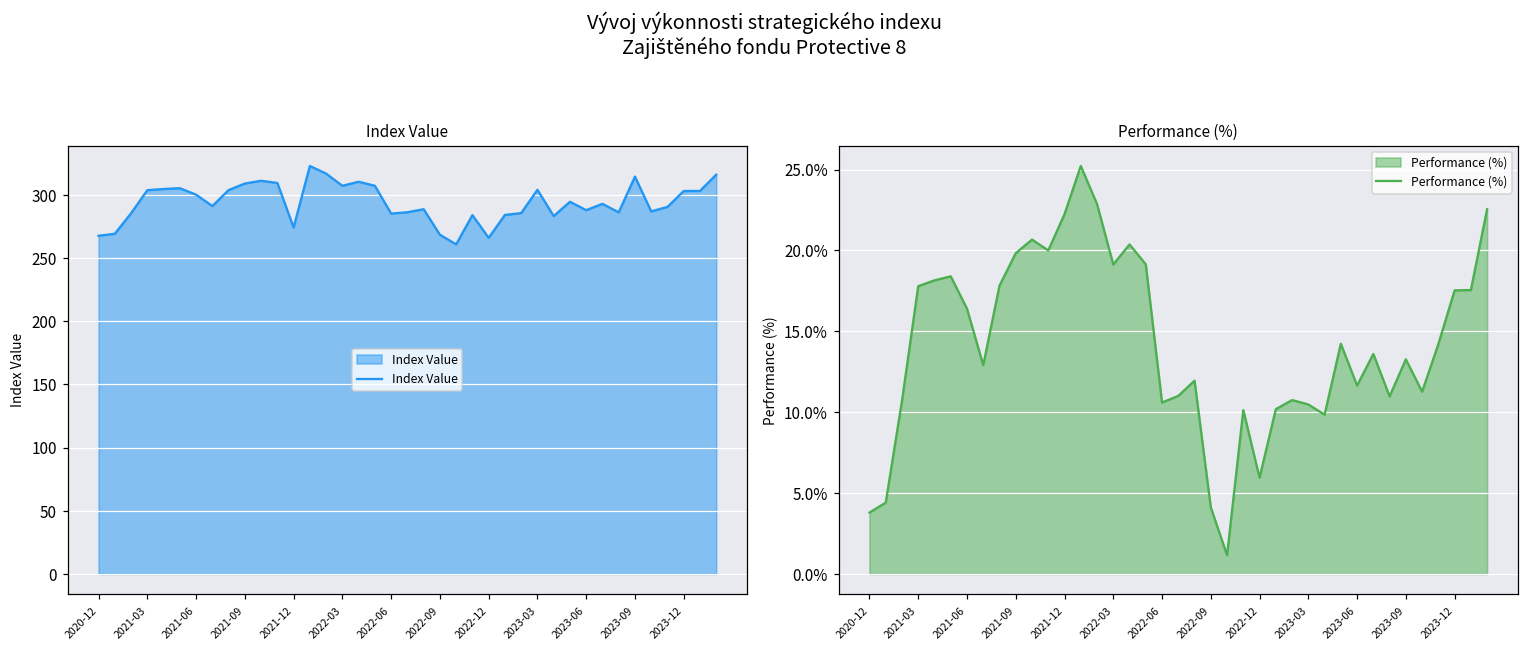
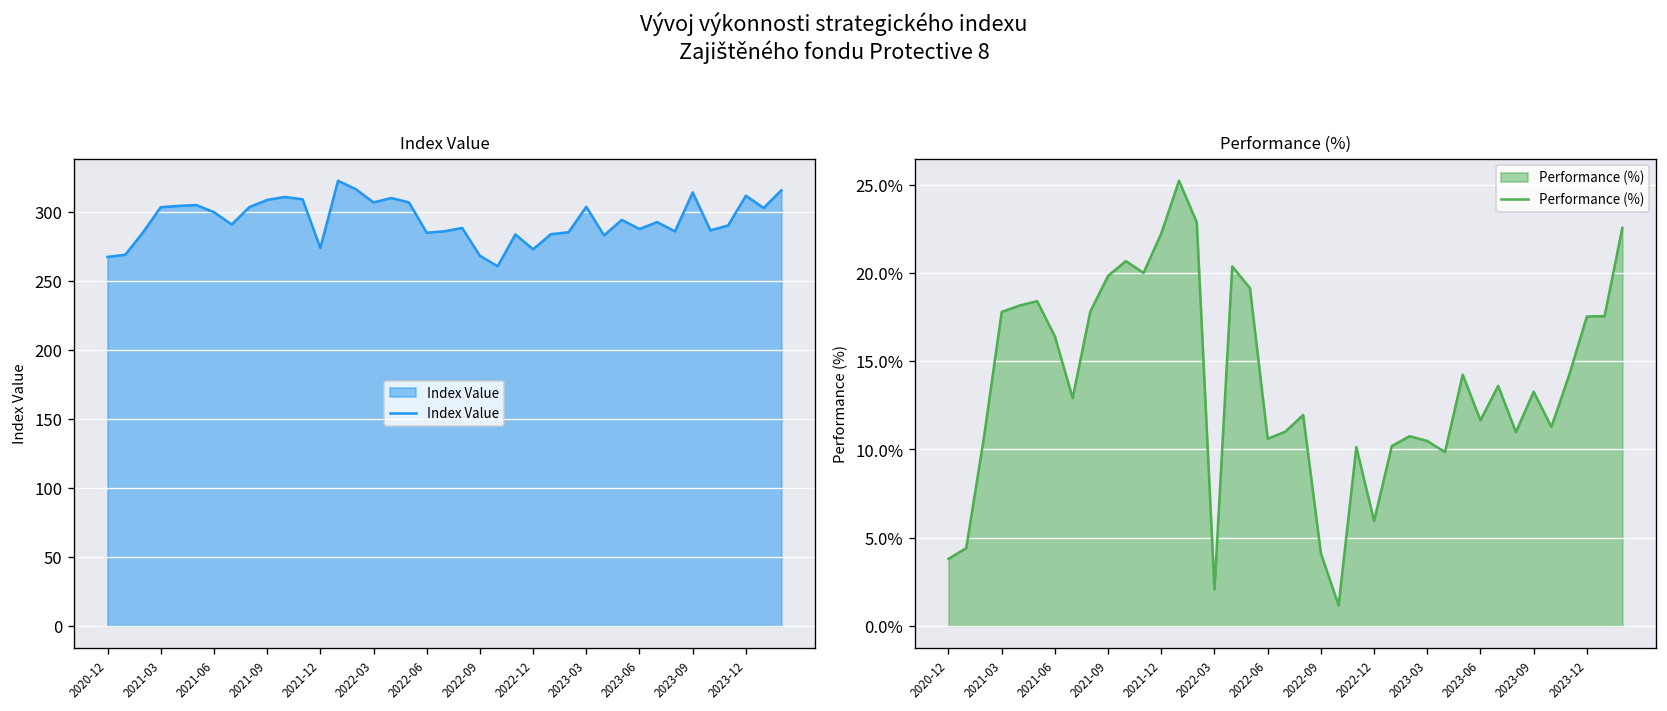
Index Value, 2022-12: 266 -> 273
Index Value, 2023-12: 303 -> 312
Performance (%), 2022-03: 19.1% -> 2.1%
